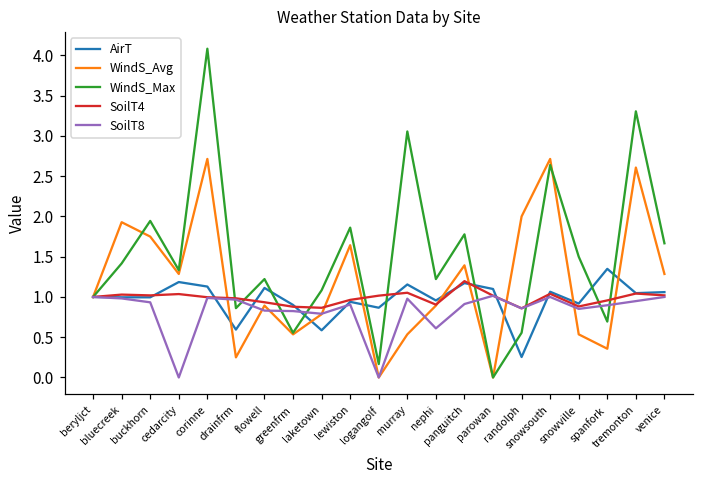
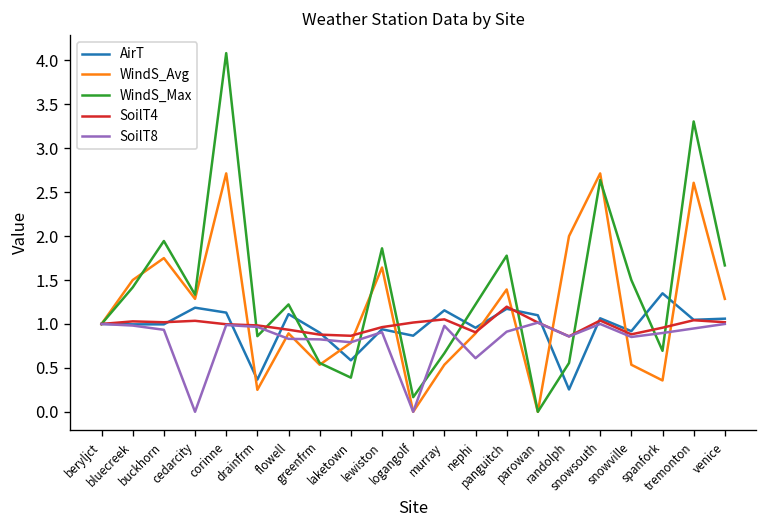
WindS_Avg, bluecreek: 1.9 -> 1.5
AirT, drainfrm: 0.6 -> 0.4
WindS_Max, laketown: 1.1 -> 0.4
WindS_Max, murray: 3.1 -> 0.7
